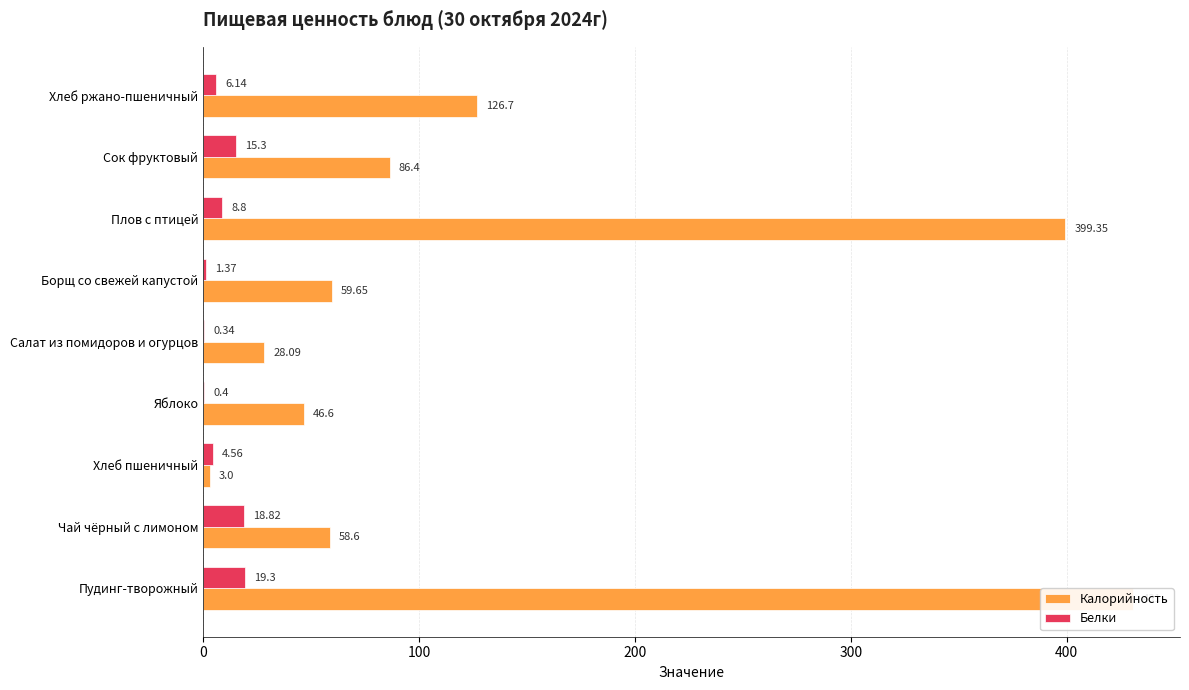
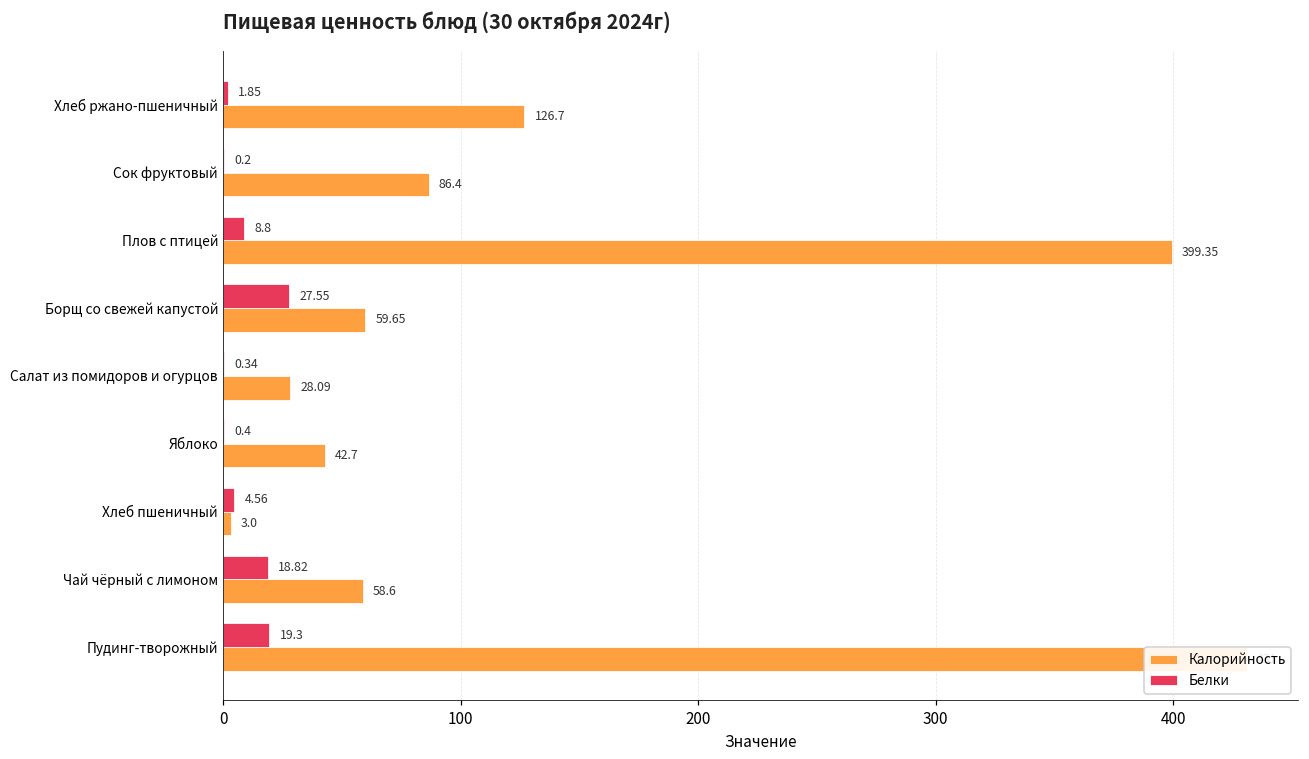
Белки, Хлеб ржано-пшеничный: 6.14 -> 1.85
Белки, Сок фруктовый: 15.3 -> 0.2
Белки, Борщ со свежей капустой: 1.37 -> 27.55
Калорийность, Яблоко: 46.6 -> 42.7
